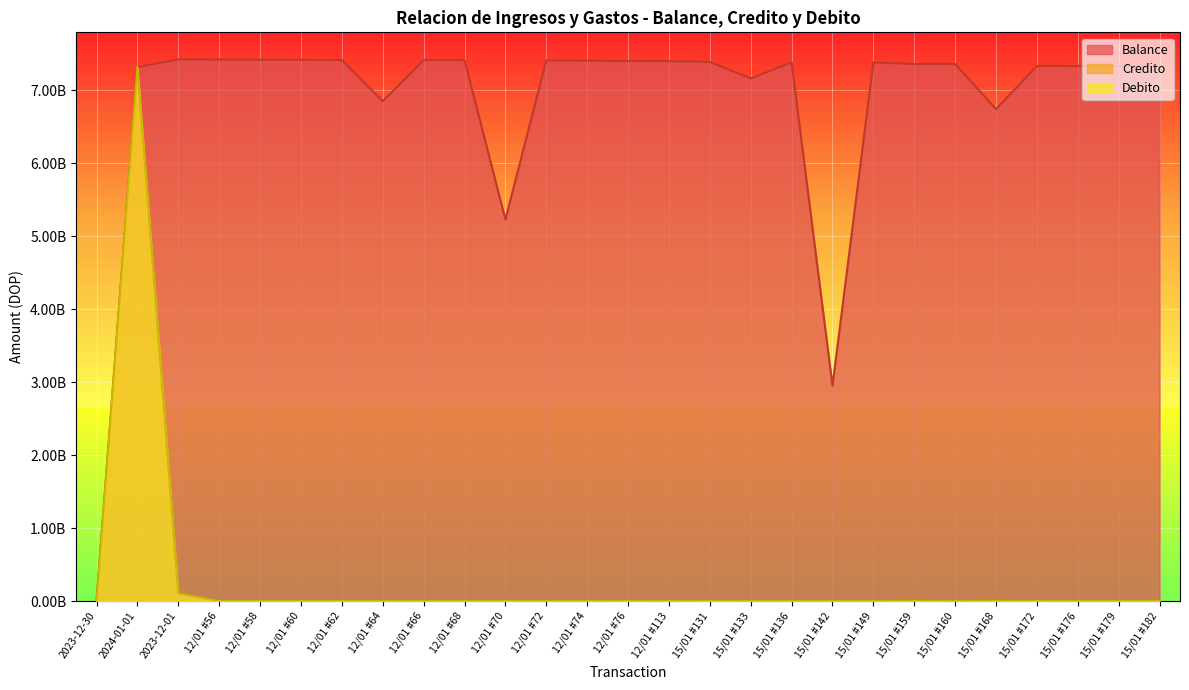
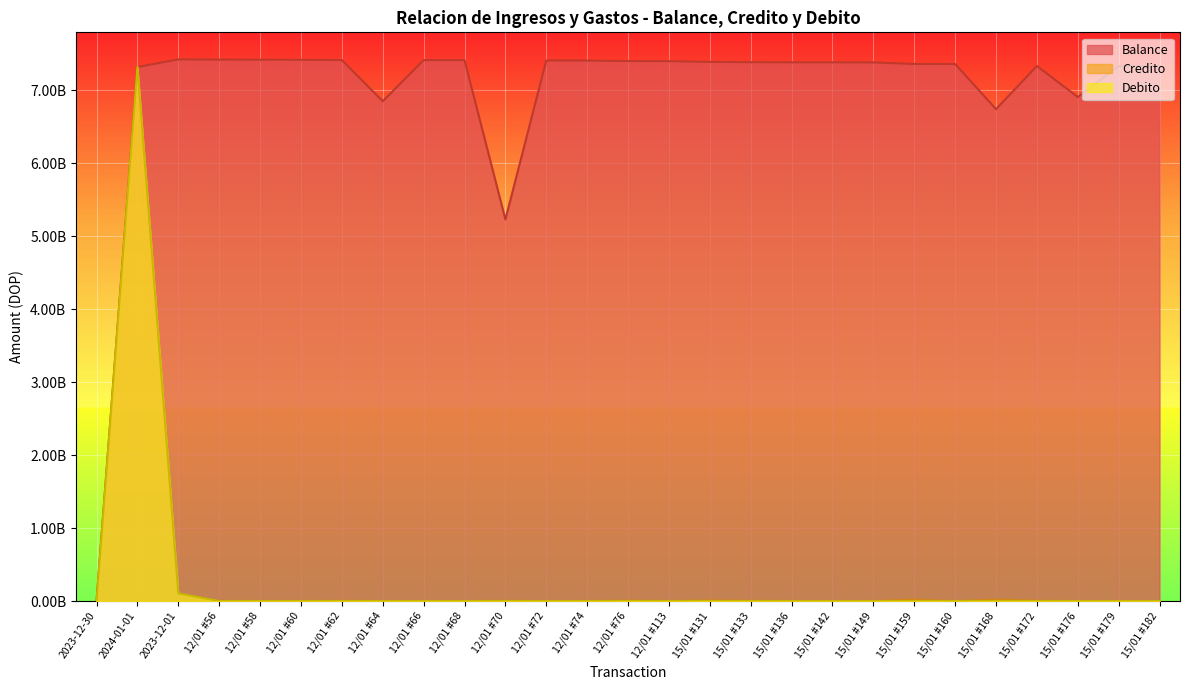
Balance, 15/01 #133: 7200000000 -> 7400000000
Balance, 15/01 #142: 3000000000 -> 7400000000
Balance, 15/01 #176: 7300000000 -> 6900000000
